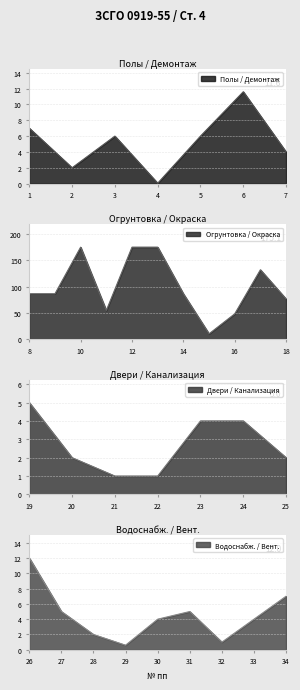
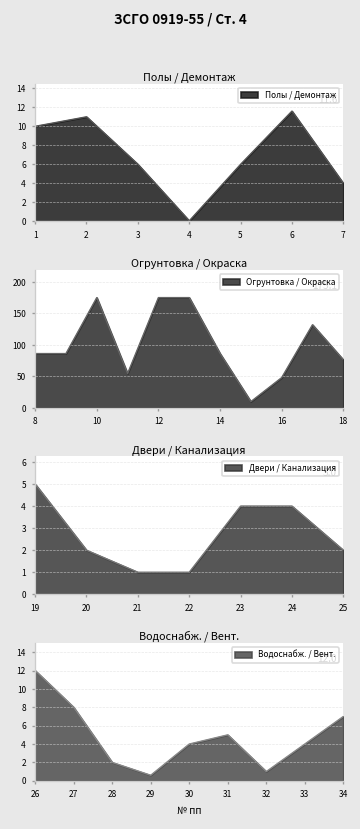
Полы / Демонтаж, 1: 7 -> 10
Полы / Демонтаж, 2: 2 -> 11
Водоснабж. / Вент., 27: 5 -> 8
